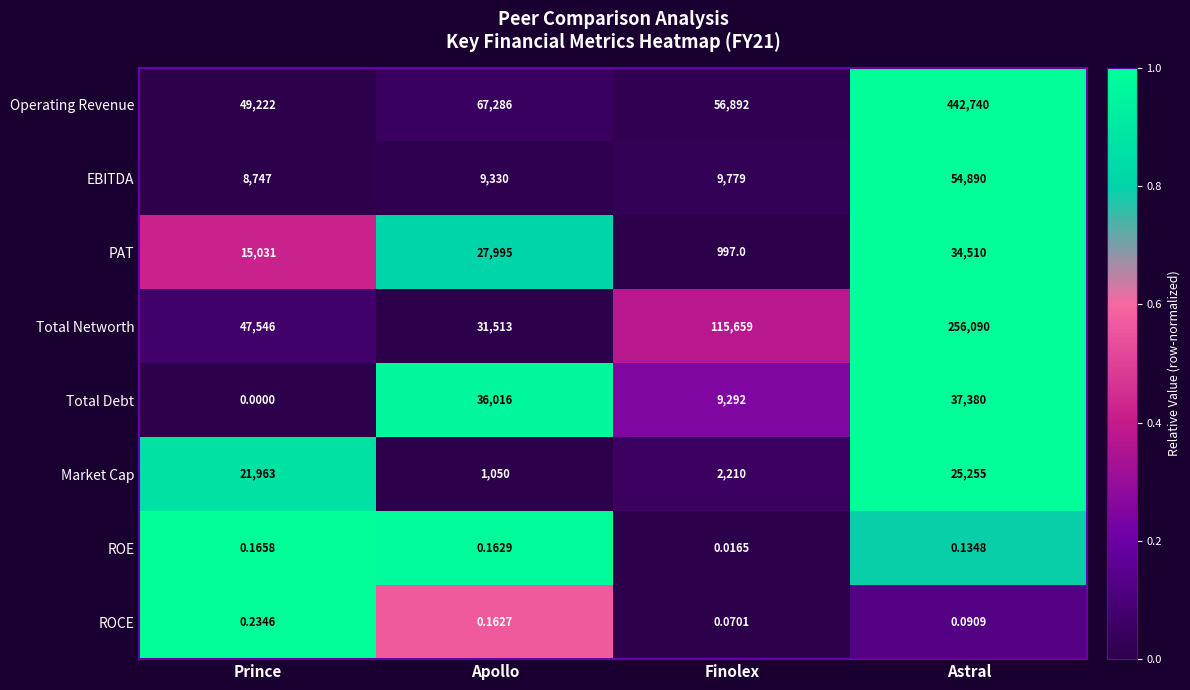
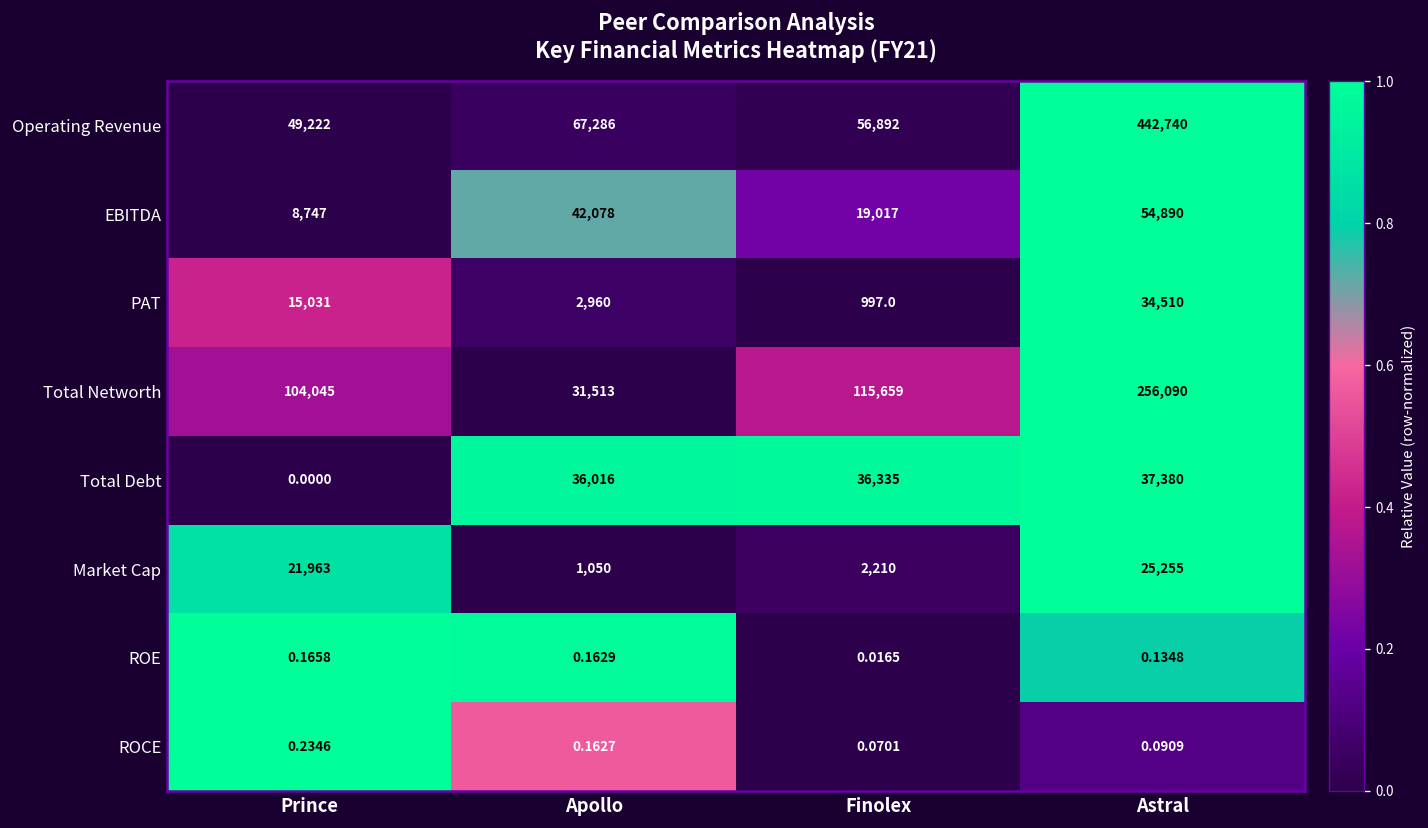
EBITDA, Apollo: 9,330 -> 42,078
EBITDA, Finolex: 9,779 -> 19,017
PAT, Apollo: 27,995 -> 2,960
Total Networth, Prince: 47,546 -> 104,045
Total Debt, Finolex: 9,292 -> 36,335
